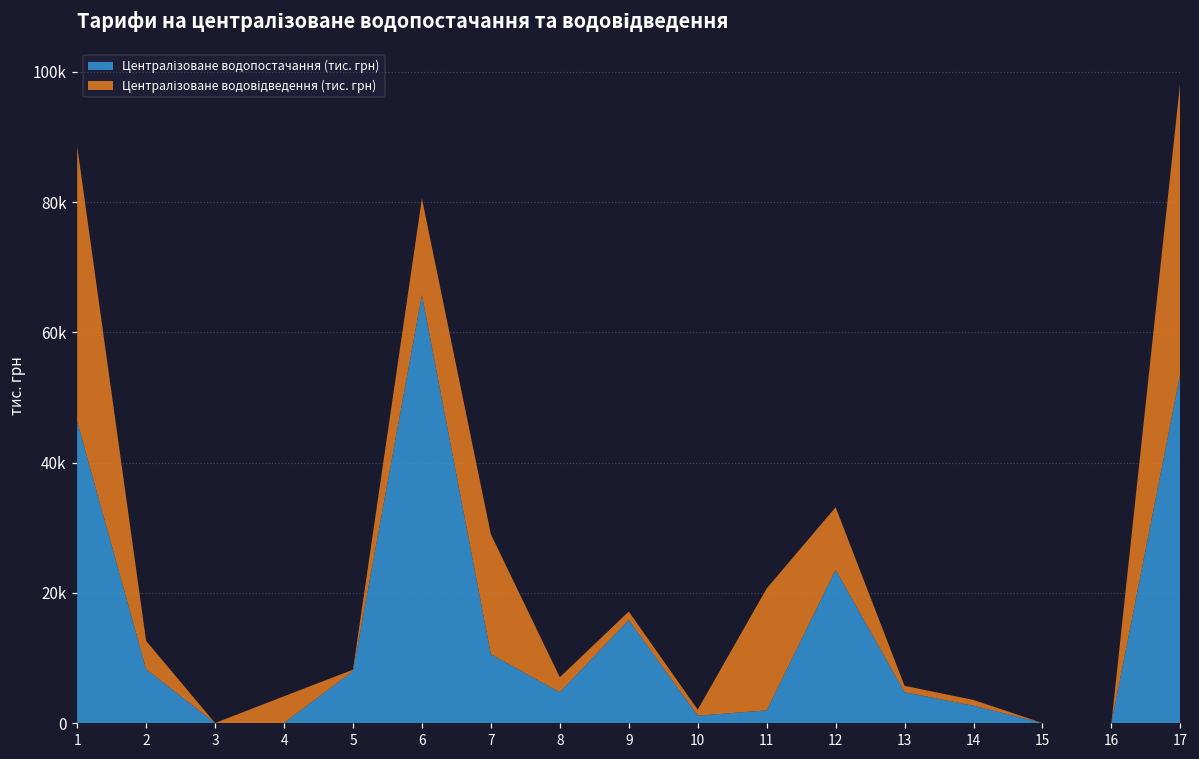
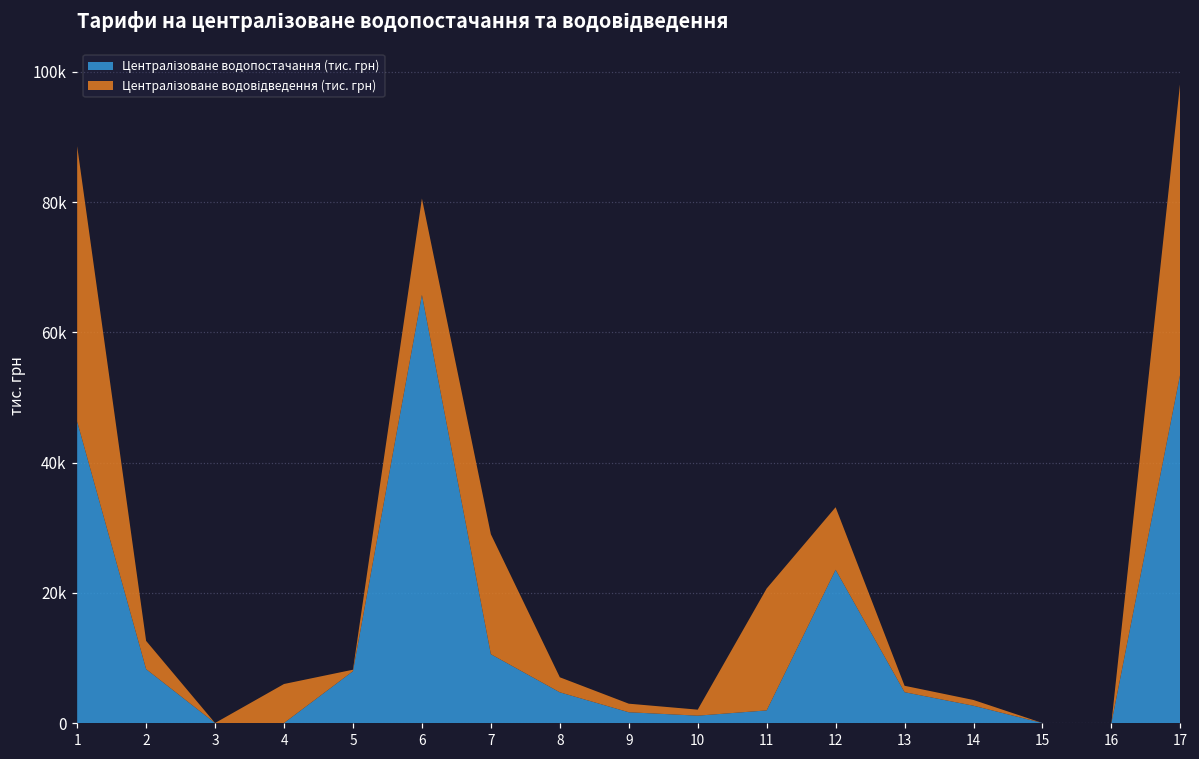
Централізоване водовідведення (тис. грн), 4: 4000 -> 6000
Централізоване водопостачання (тис. грн), 9: 16000 -> 2000
